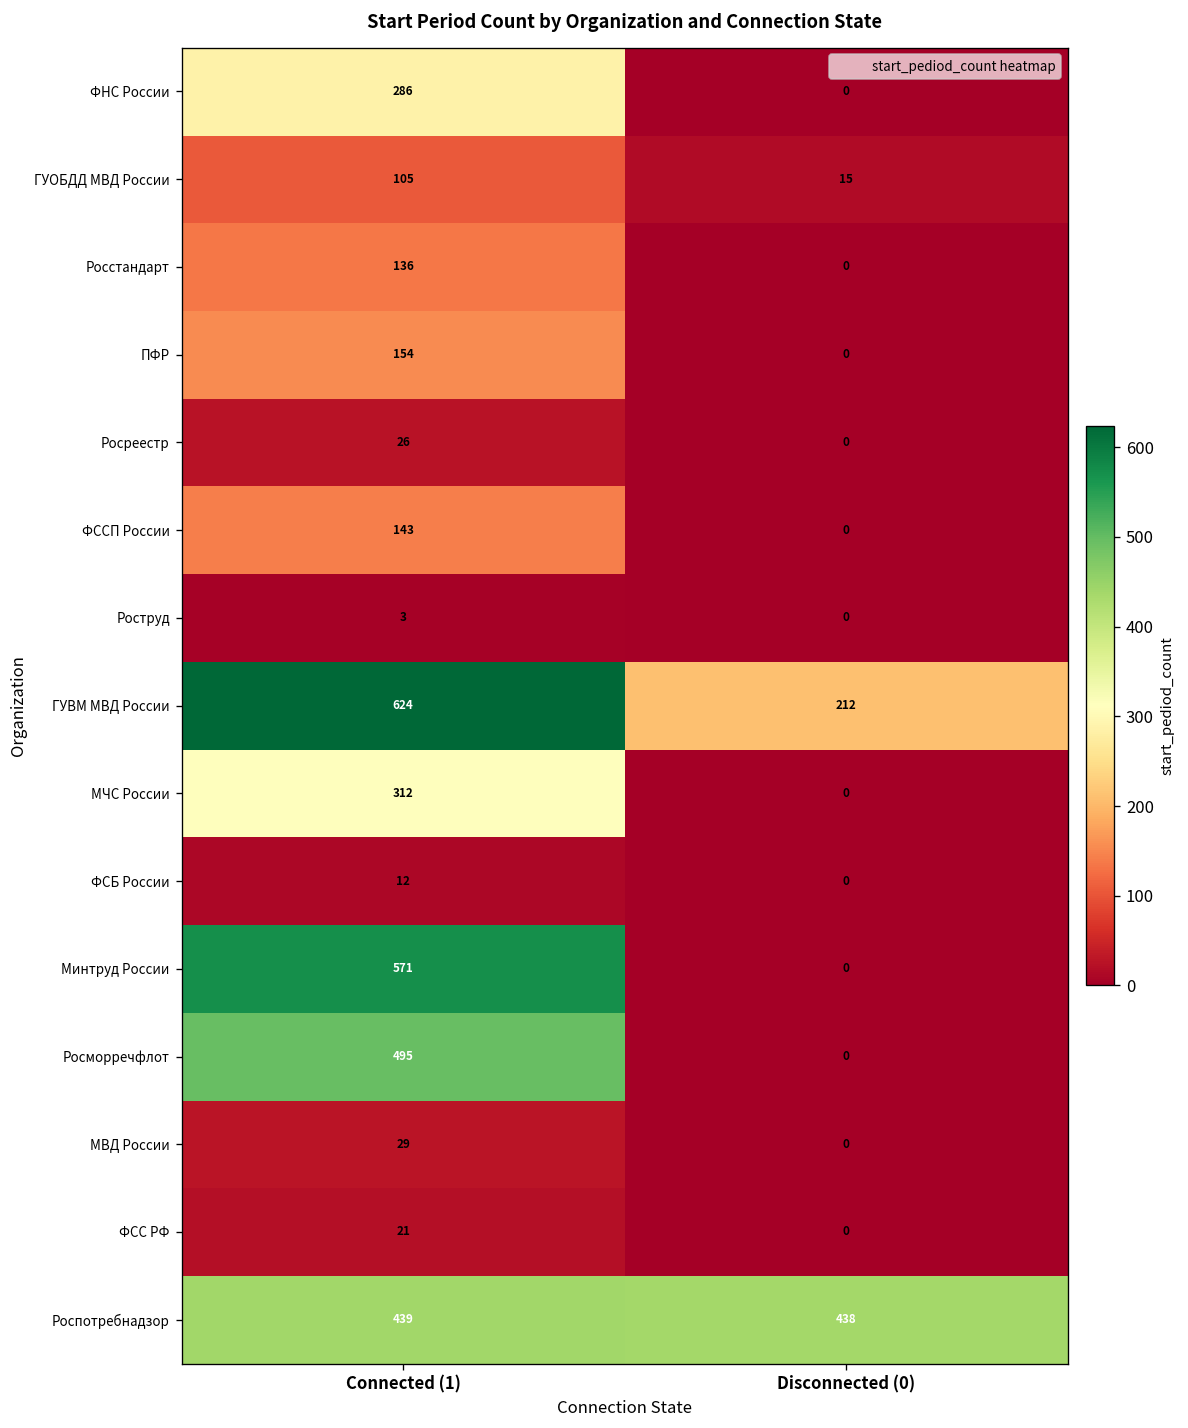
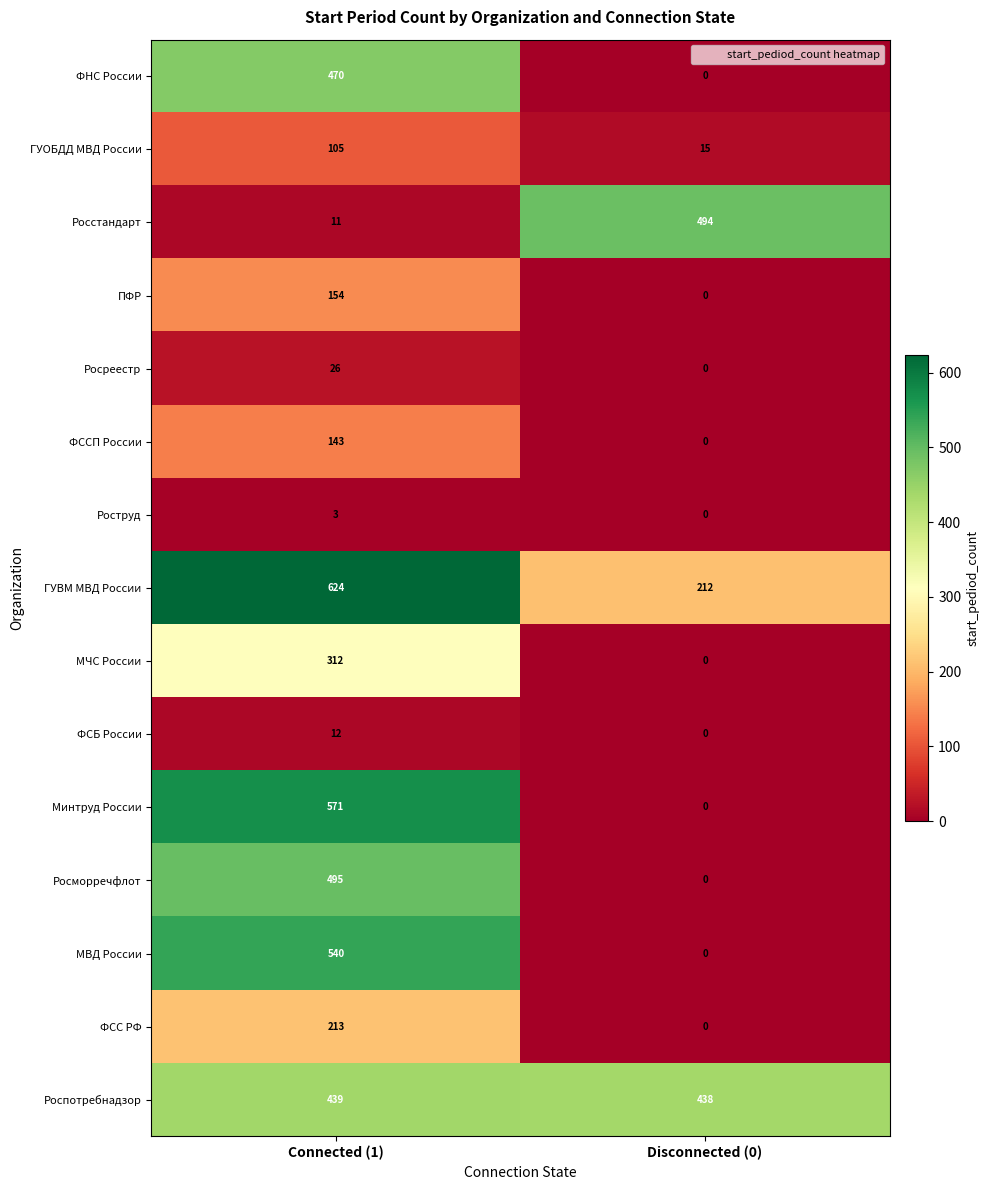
ФНС России, Connected (1): 286 -> 470
Росстандарт, Connected (1): 136 -> 11
Росстандарт, Disconnected (0): 0 -> 494
МВД России, Connected (1): 29 -> 540
ФСС РФ, Connected (1): 21 -> 213
